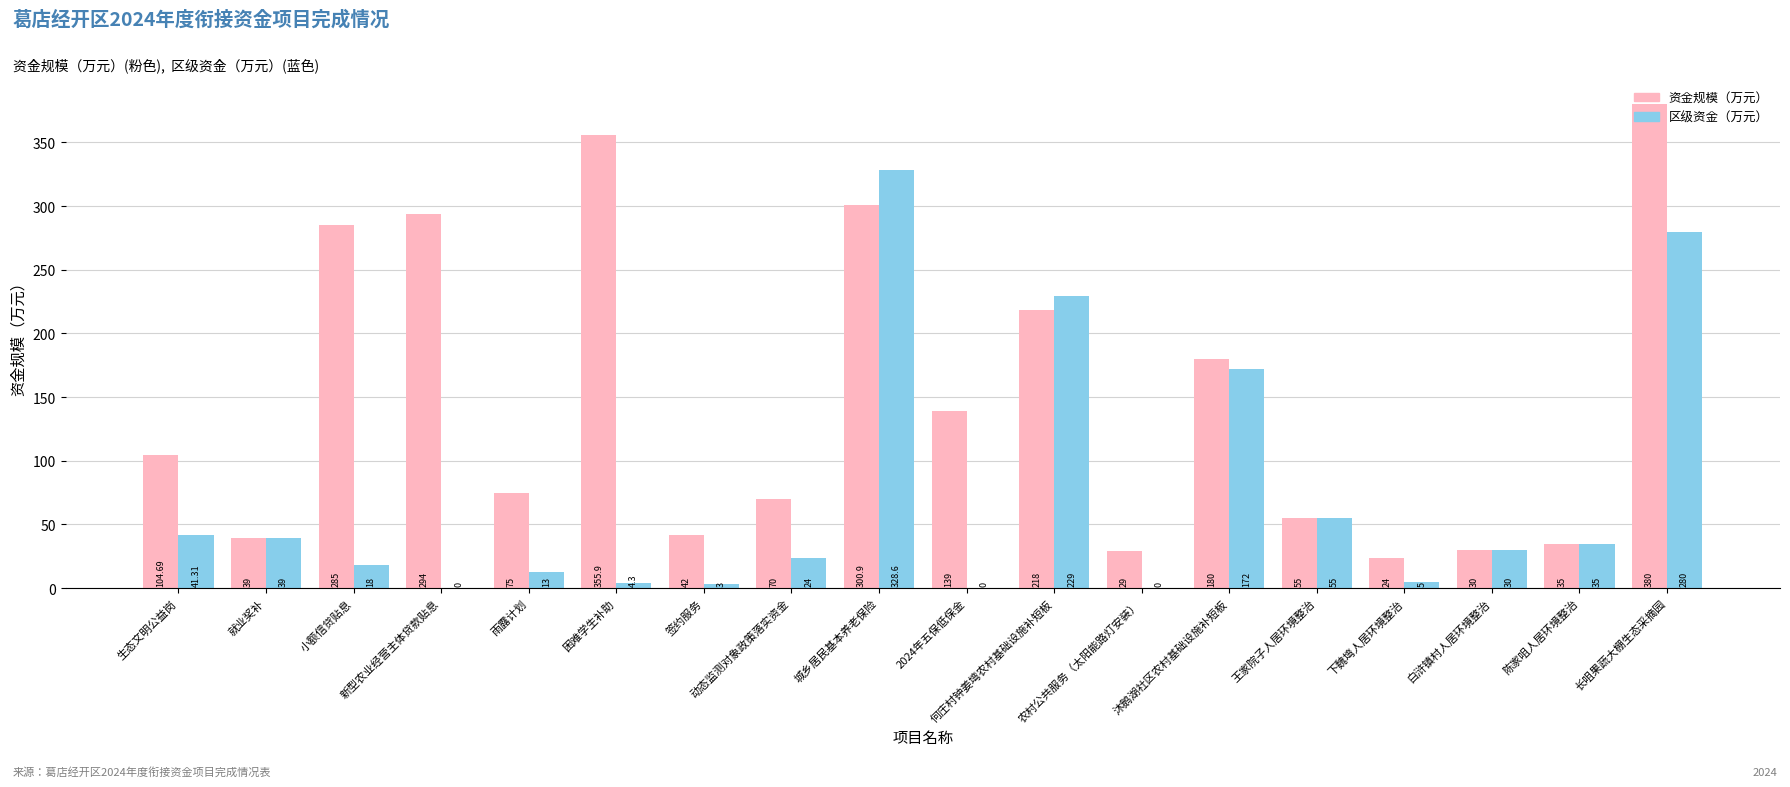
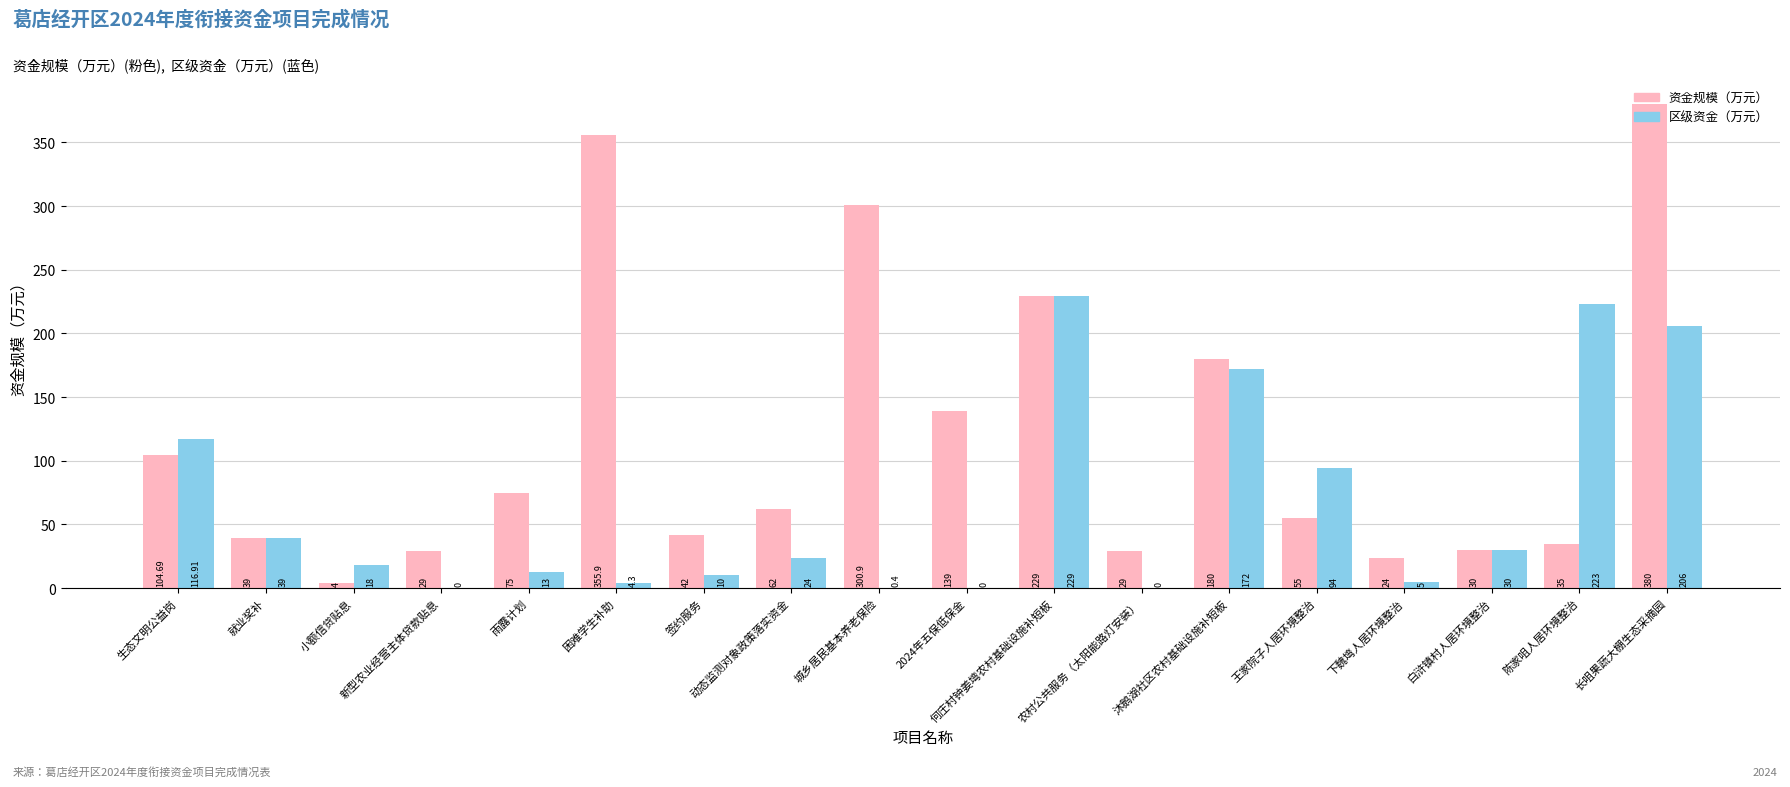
区级资金（万元）, 生态文明公益岗: 41.31 -> 116.91
资金规模（万元）, 小额信贷贴息: 285 -> 4
资金规模（万元）, 新型农业经营主体贷款贴息: 294 -> 29
区级资金（万元）, 签约服务: 3 -> 10
资金规模（万元）, 动态监测对象政策落实资金: 70 -> 62
区级资金（万元）, 城乡居民基本养老保险: 328.6 -> 0.4
资金规模（万元）, 何庄村钟姜塆农村基础设施补短板: 218 -> 229
区级资金（万元）, 王家院子人居环境整治: 55 -> 94
区级资金（万元）, 陈家咀人居环境整治: 35 -> 223
区级资金（万元）, 长咀果蔬大棚生态采摘园: 280 -> 206
